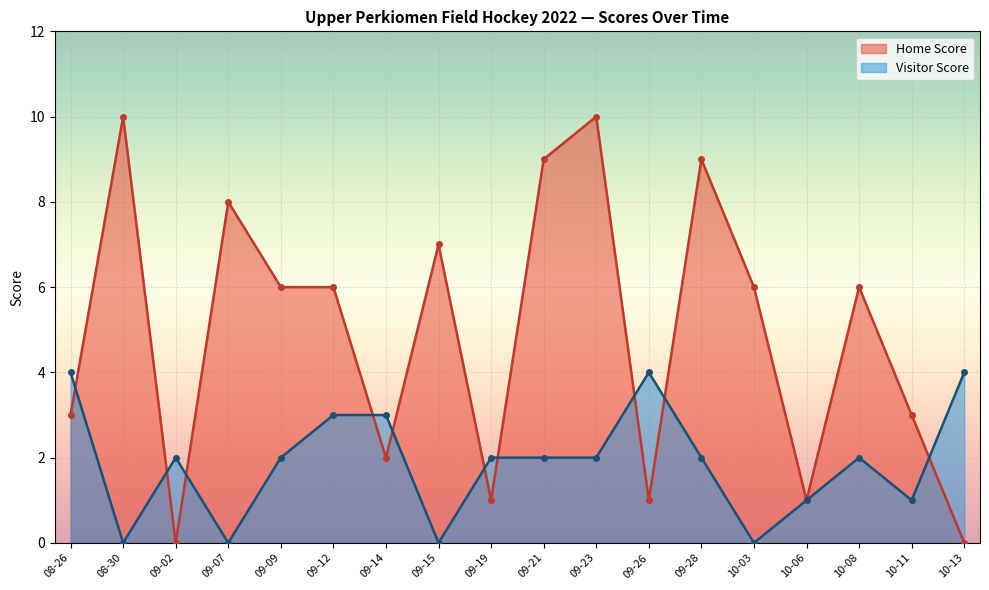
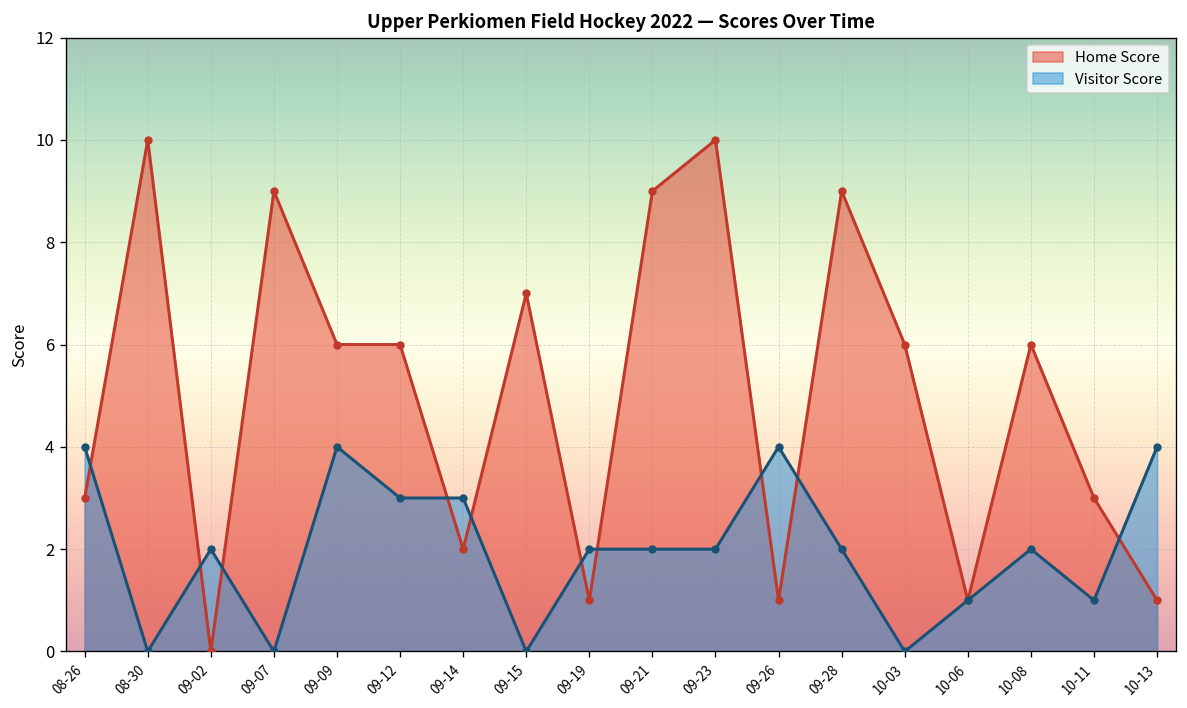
Home Score, 09-07: 8 -> 9
Visitor Score, 09-09: 2 -> 4
Home Score, 10-13: 0 -> 1
